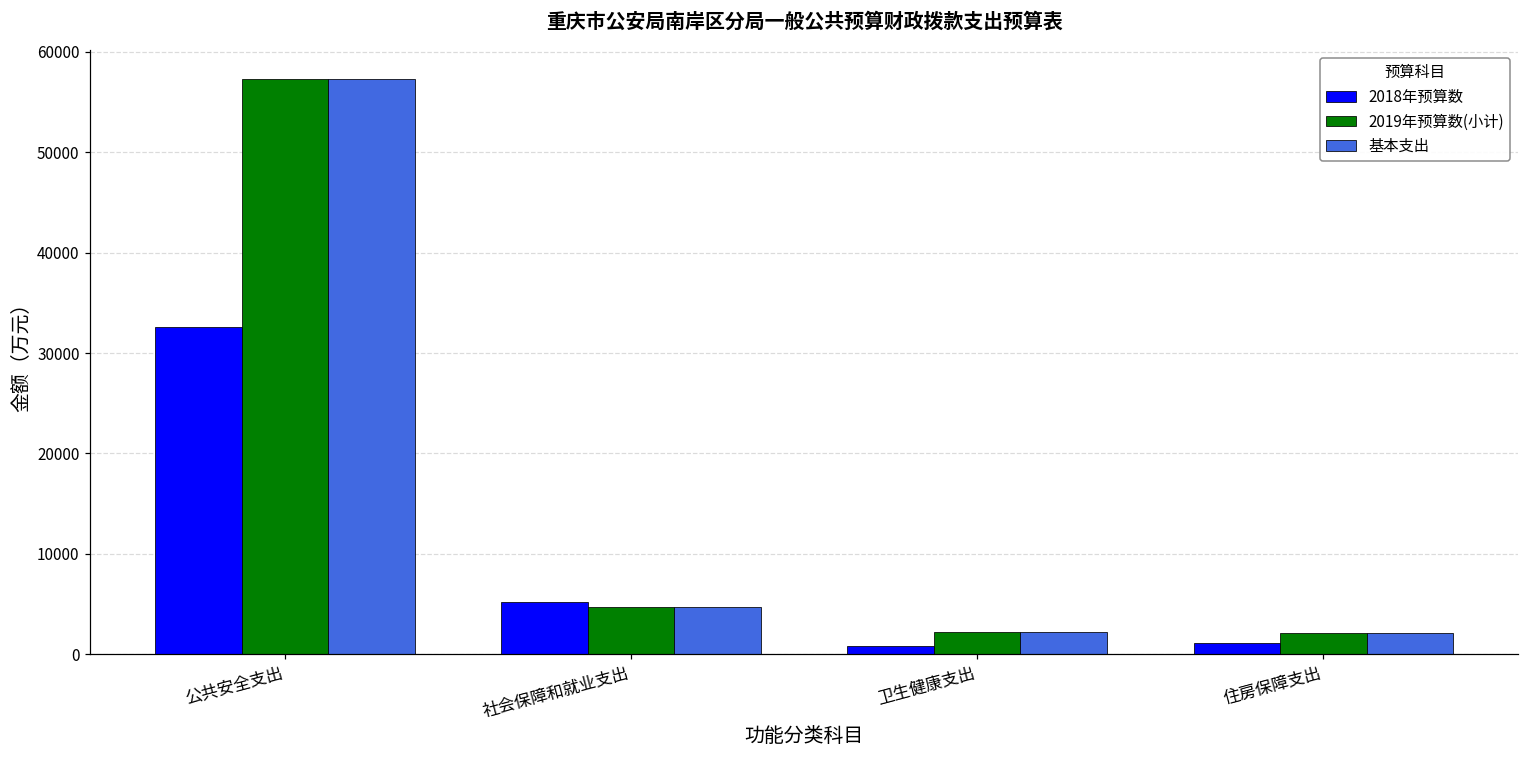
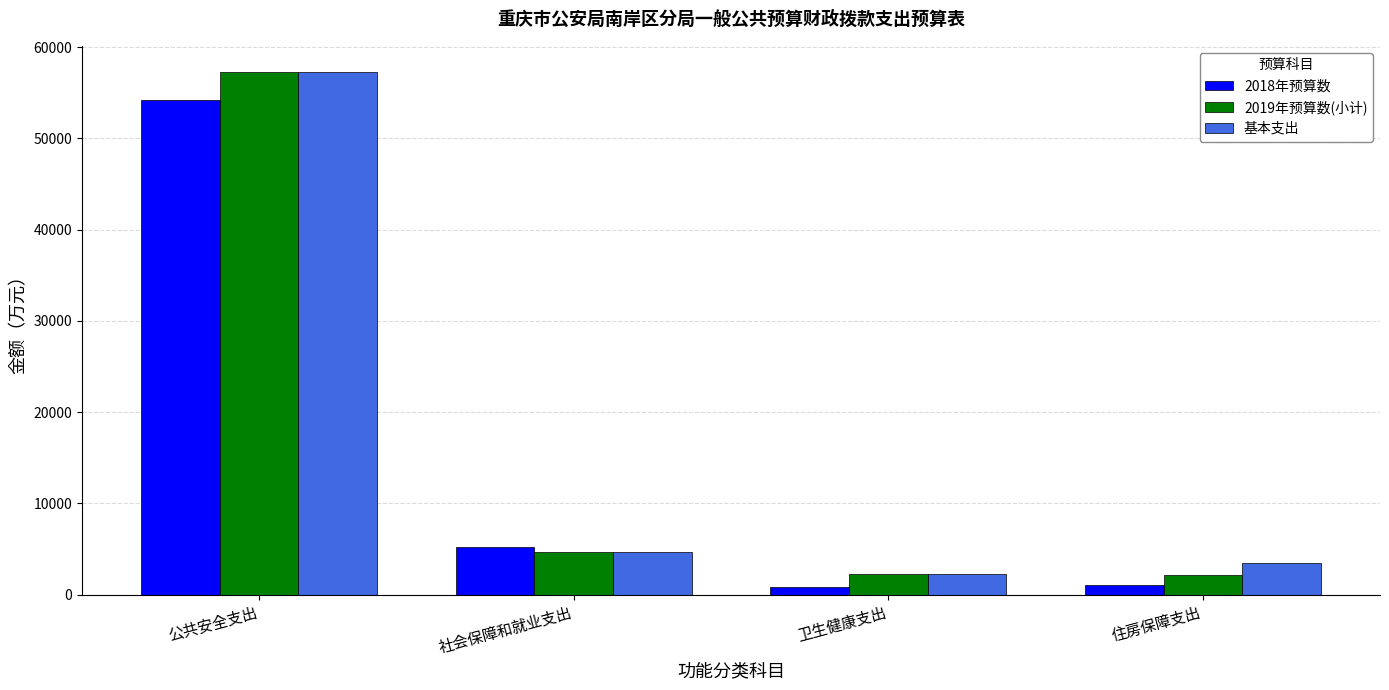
2018年预算数, 公共安全支出: 33000 -> 54000
基本支出, 住房保障支出: 2000 -> 3000
